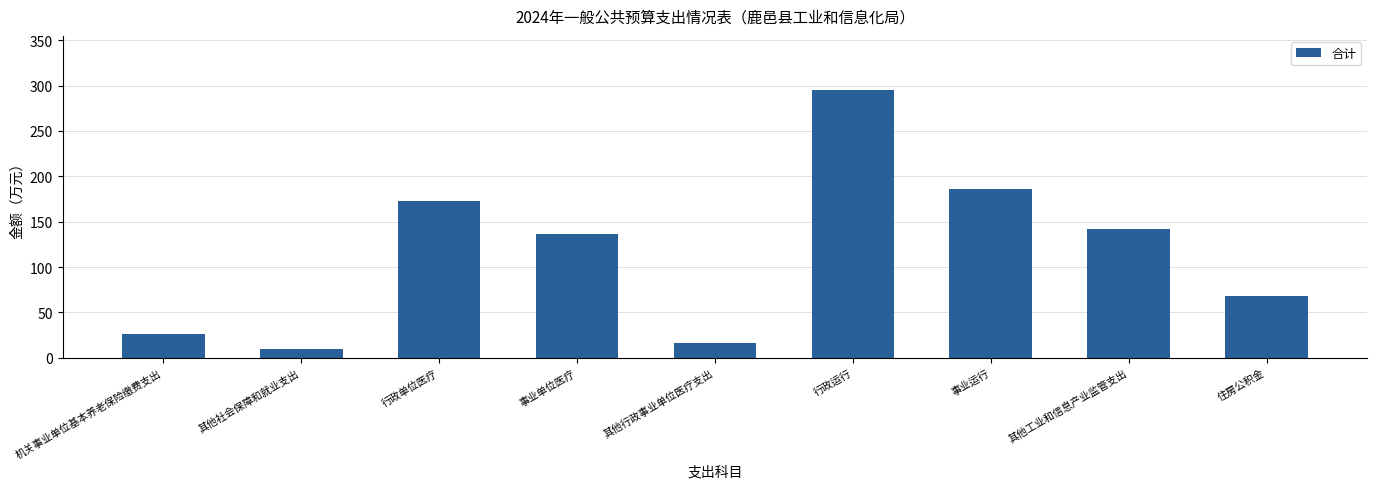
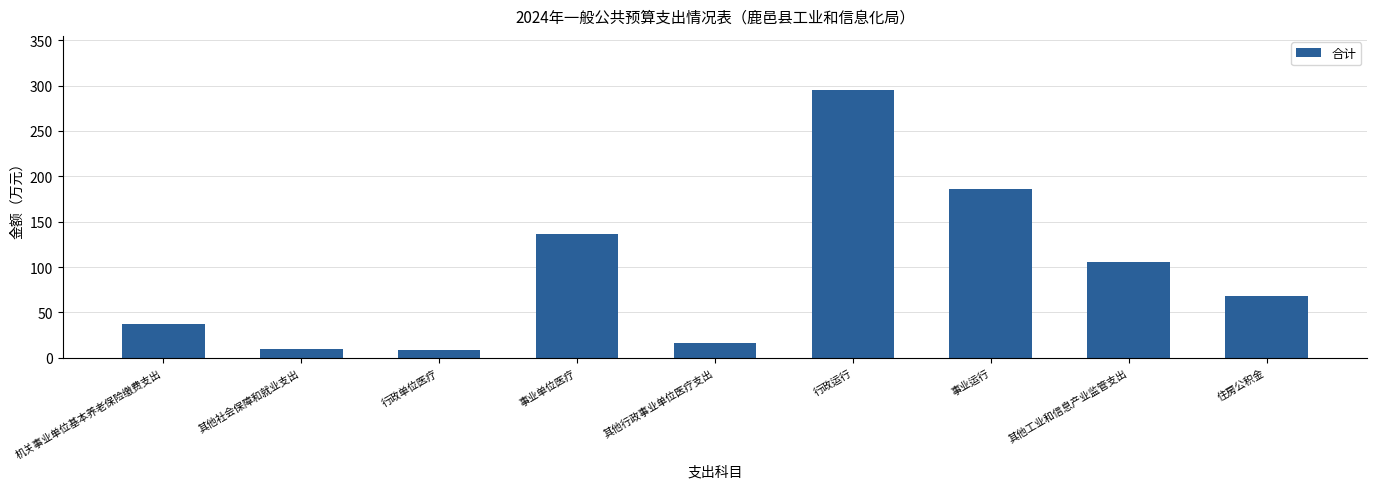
机关事业单位基本养老保险缴费支出: 30 -> 40
行政单位医疗: 170 -> 10
其他工业和信息产业监管支出: 140 -> 110
